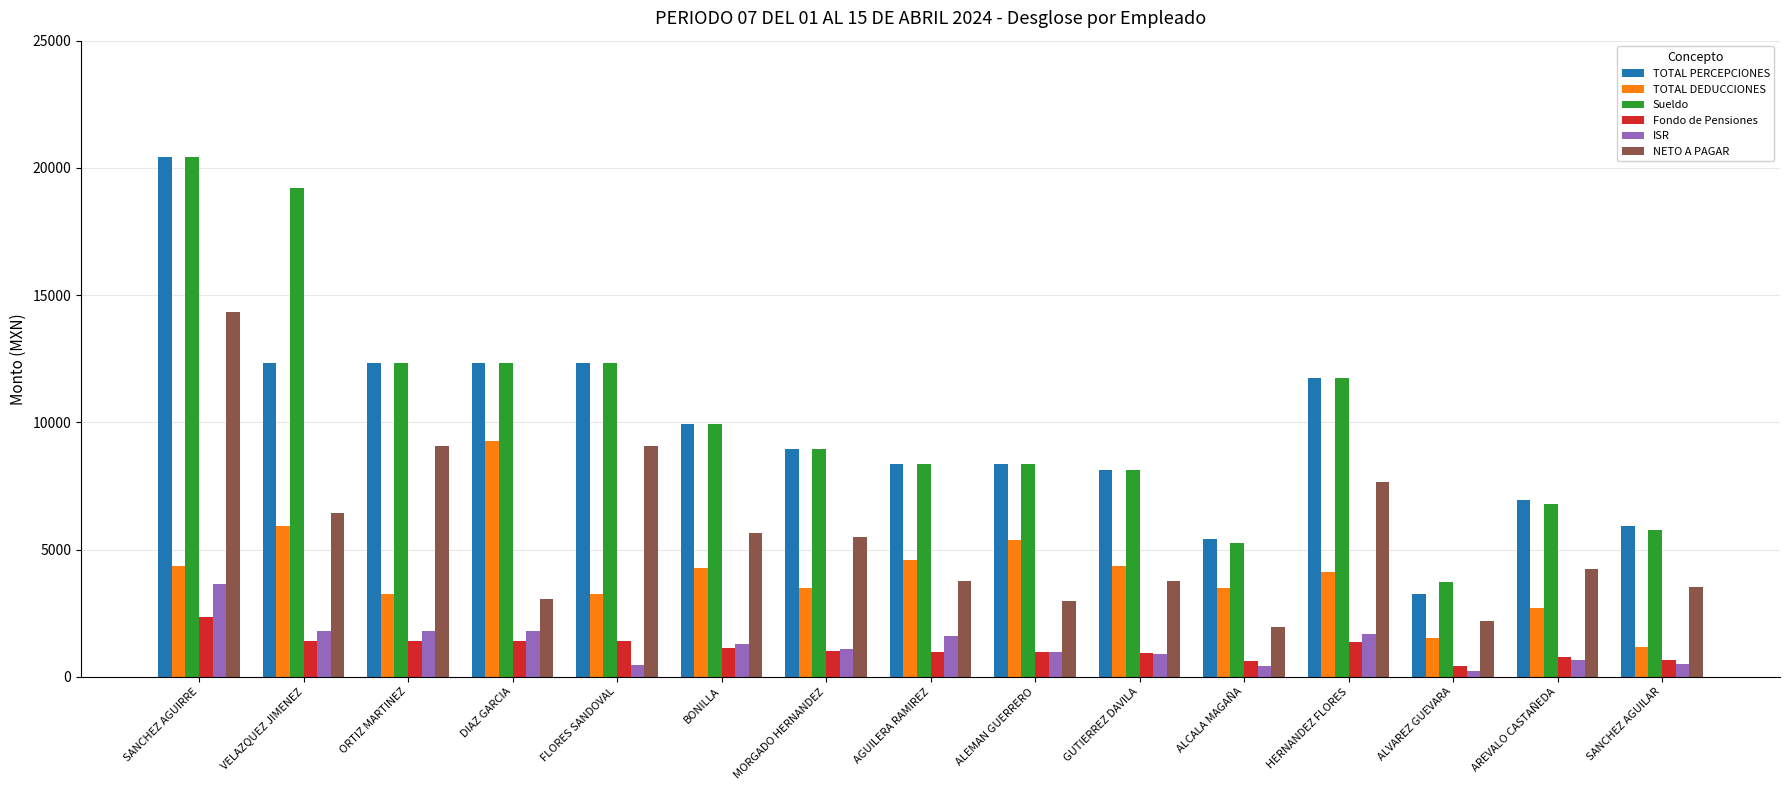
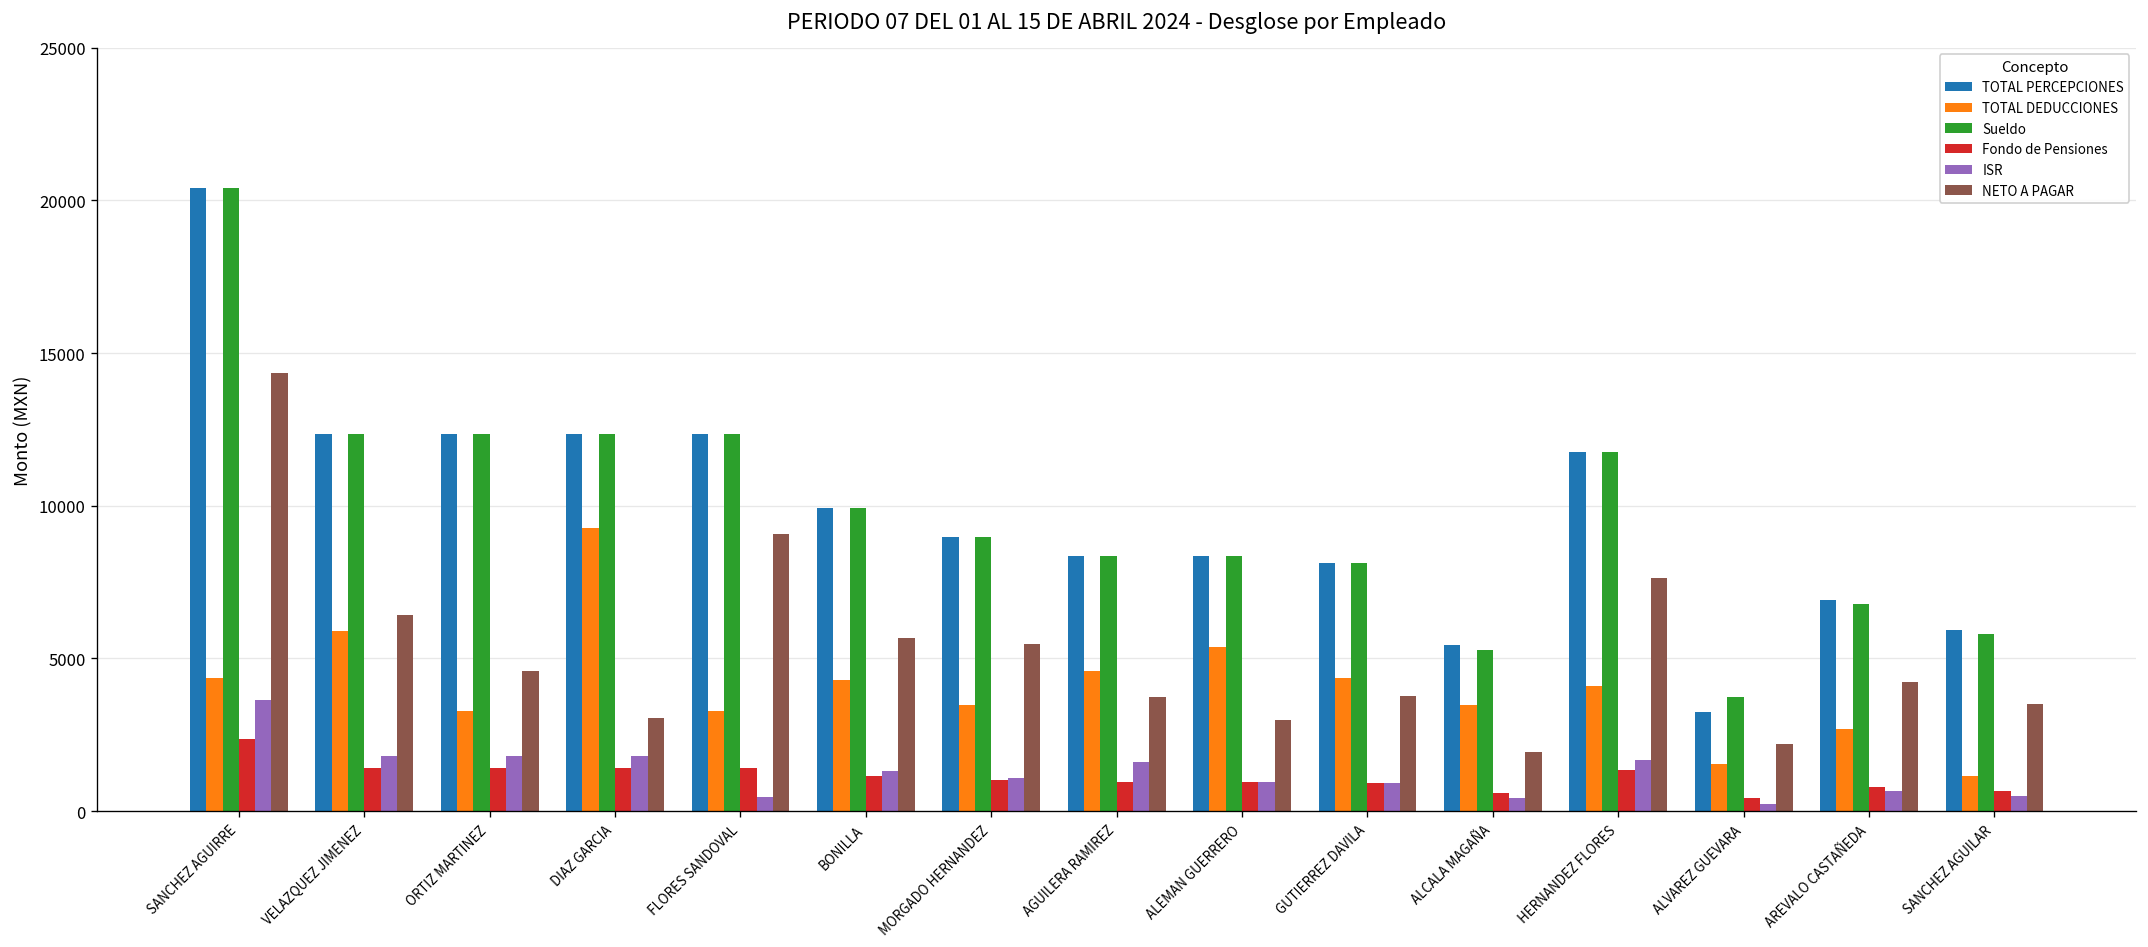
Sueldo, VELAZQUEZ JIMENEZ: 19200 -> 12300
NETO A PAGAR, ORTIZ MARTINEZ: 9100 -> 4600
